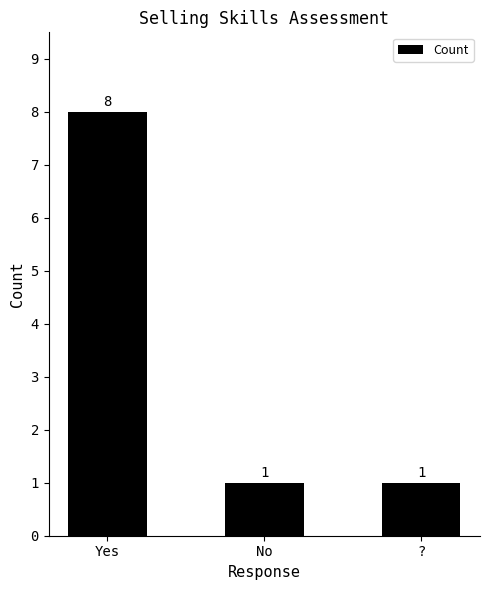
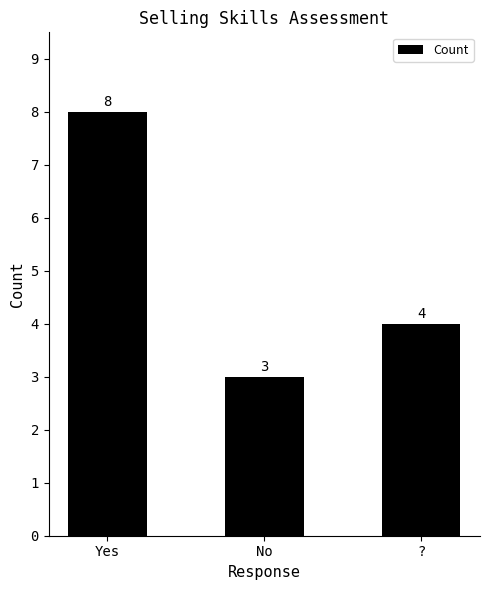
No: 1 -> 3
?: 1 -> 4
